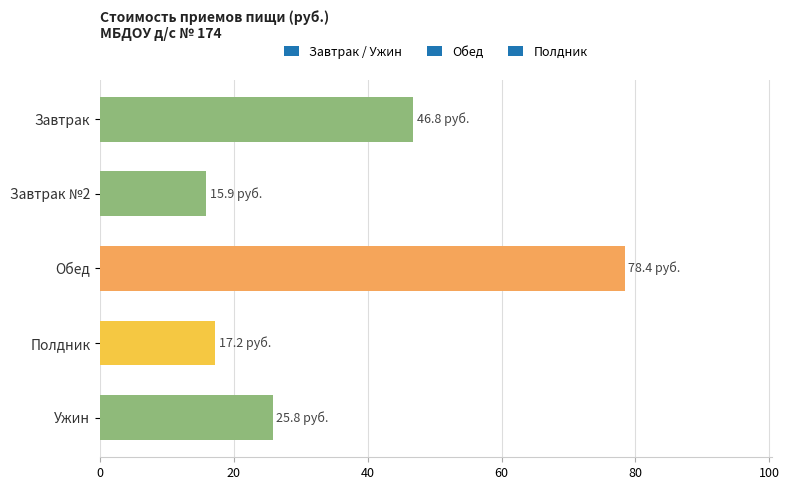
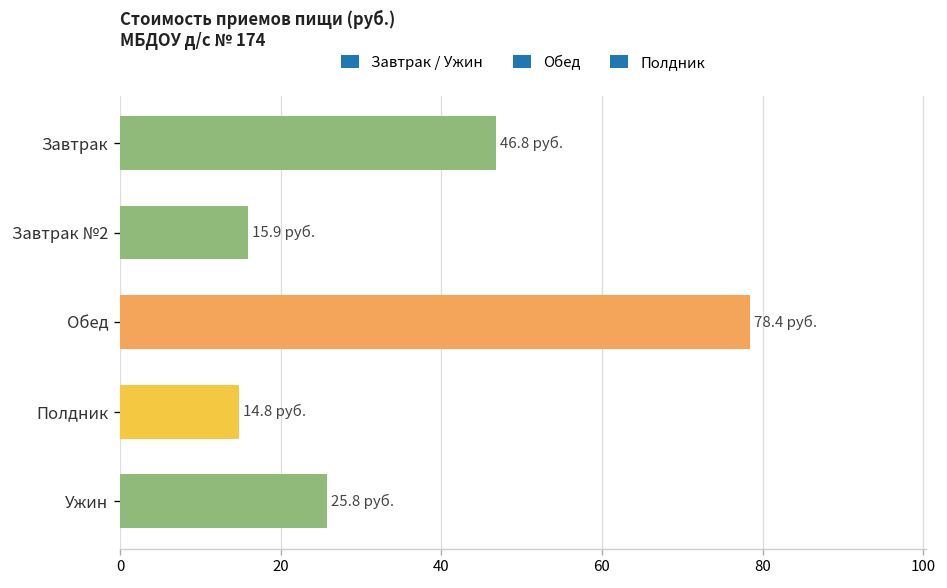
Полдник: 17.2 -> 14.8
